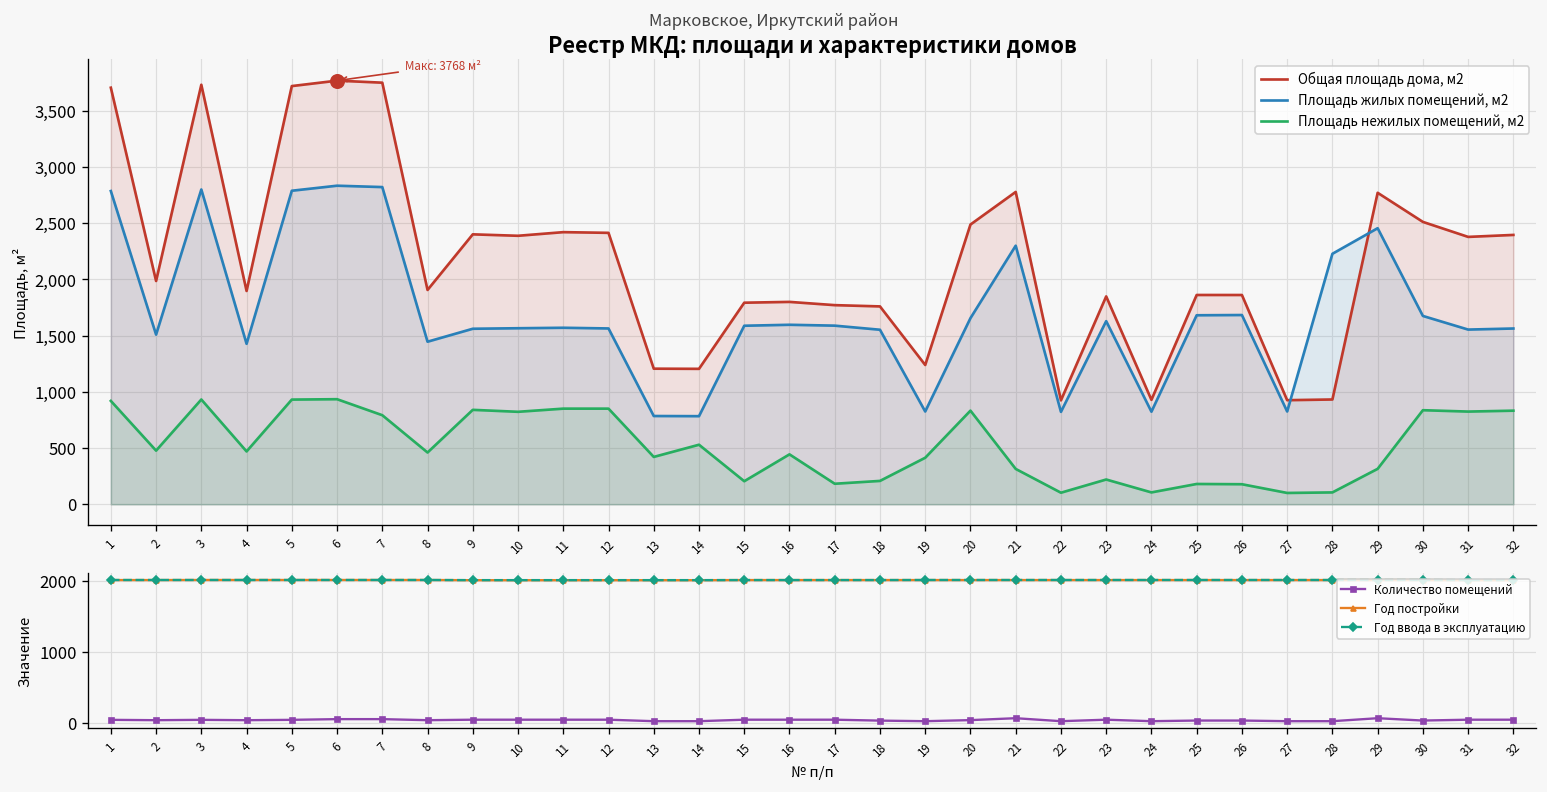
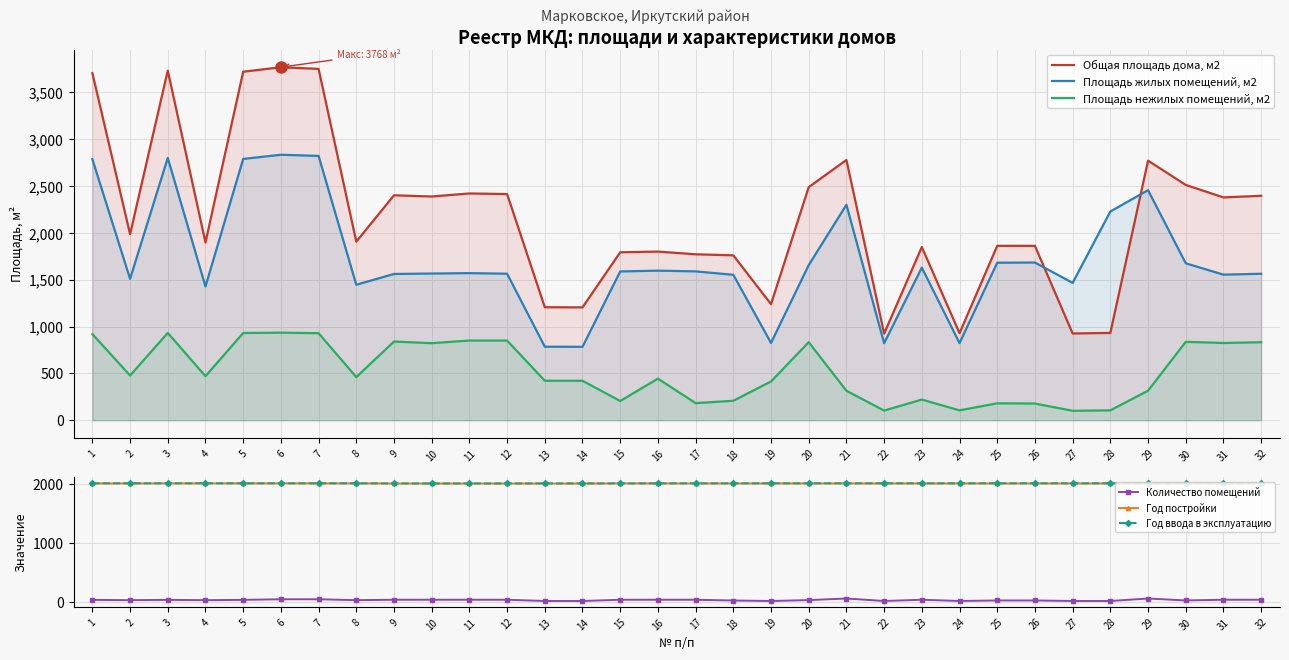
Реестр МКД: площади и характеристики домов, Площадь нежилых помещений, м2, 7: 800 -> 900
Реестр МКД: площади и характеристики домов, Площадь нежилых помещений, м2, 14: 500 -> 400
Реестр МКД: площади и характеристики домов, Площадь жилых помещений, м2, 27: 800 -> 1,500
